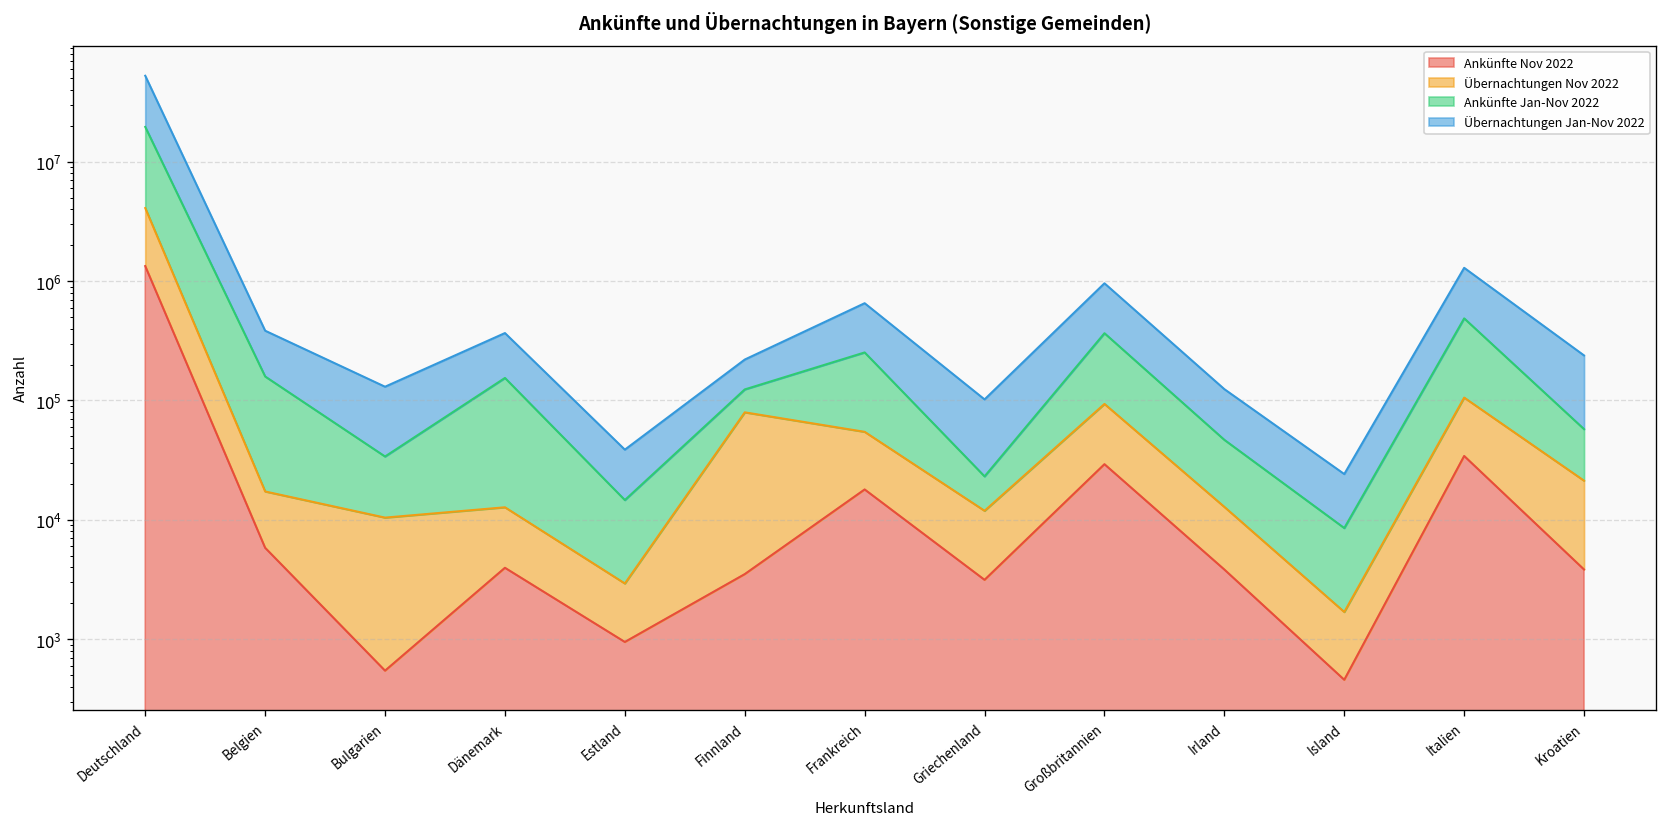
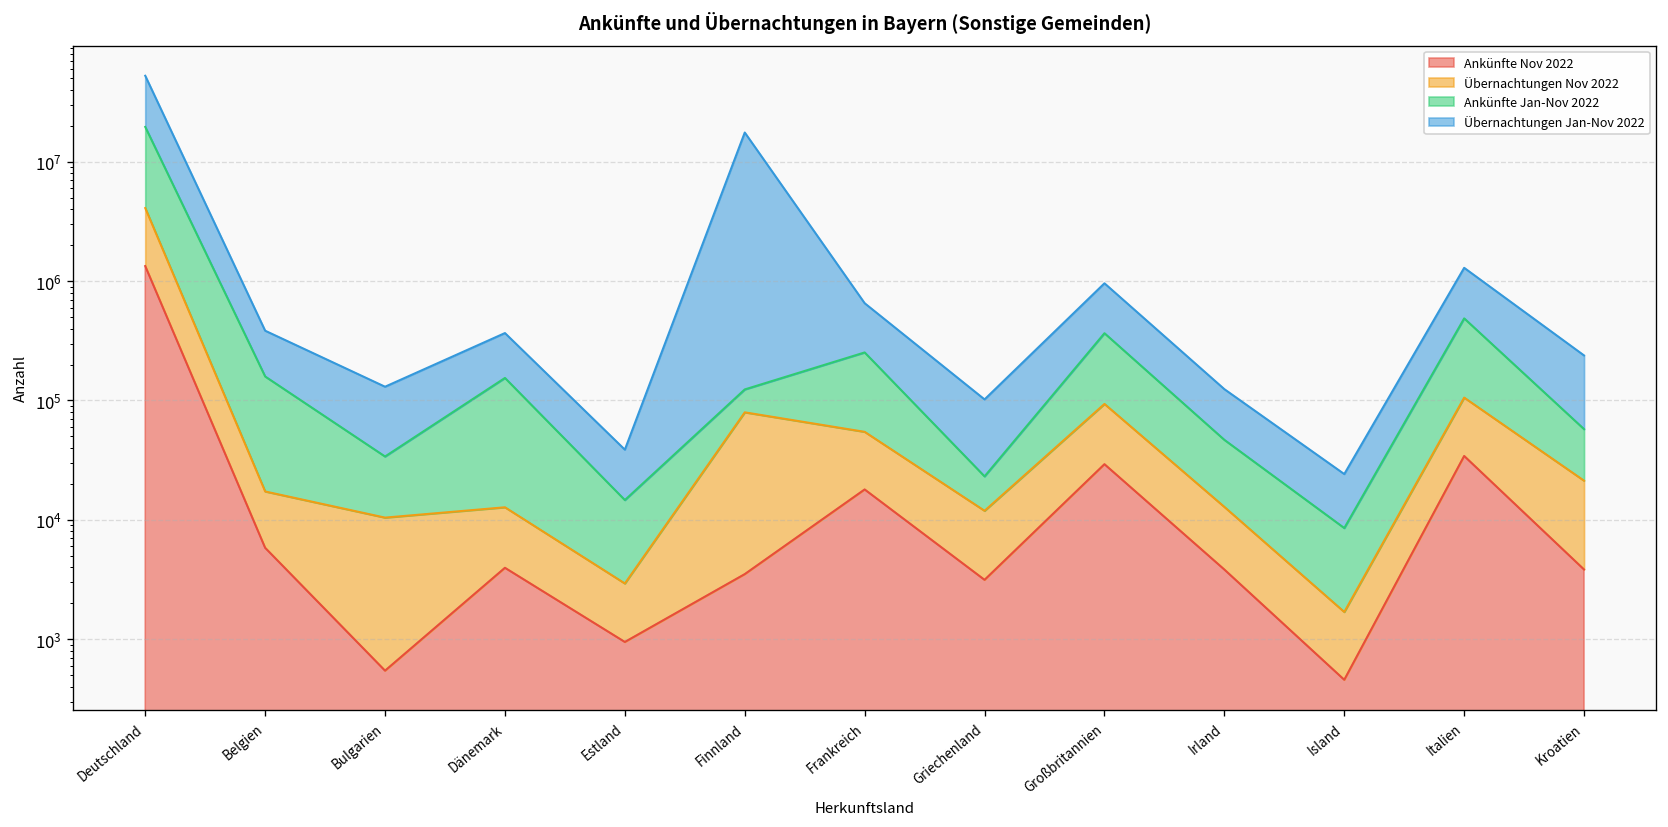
Übernachtungen Jan-Nov 2022, Finnland: 100000 -> 17000000
